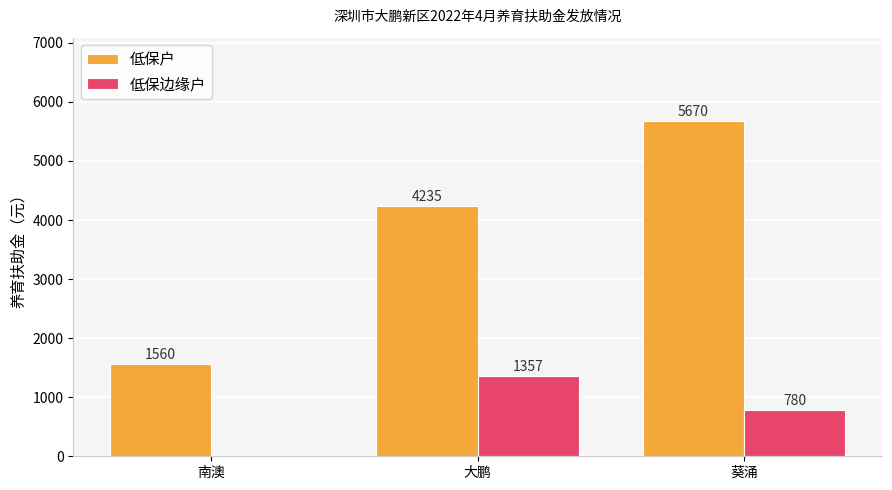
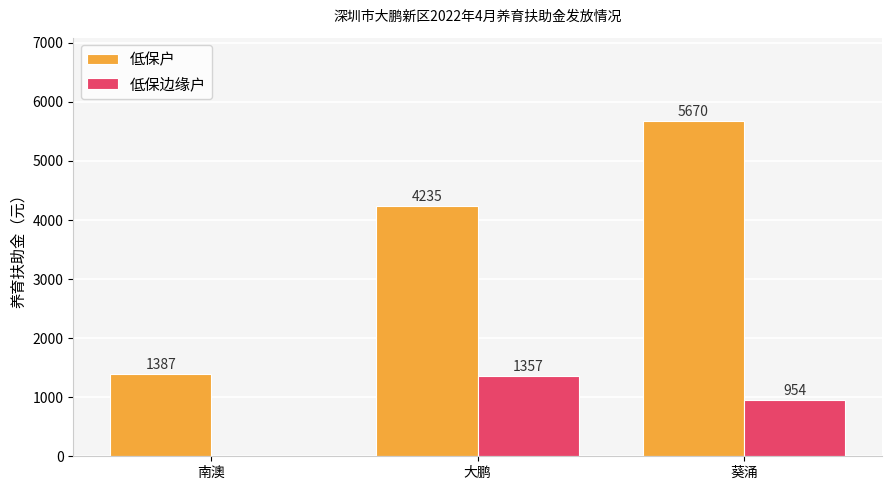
低保户, 南澳: 1560 -> 1387
低保边缘户, 葵涌: 780 -> 954
